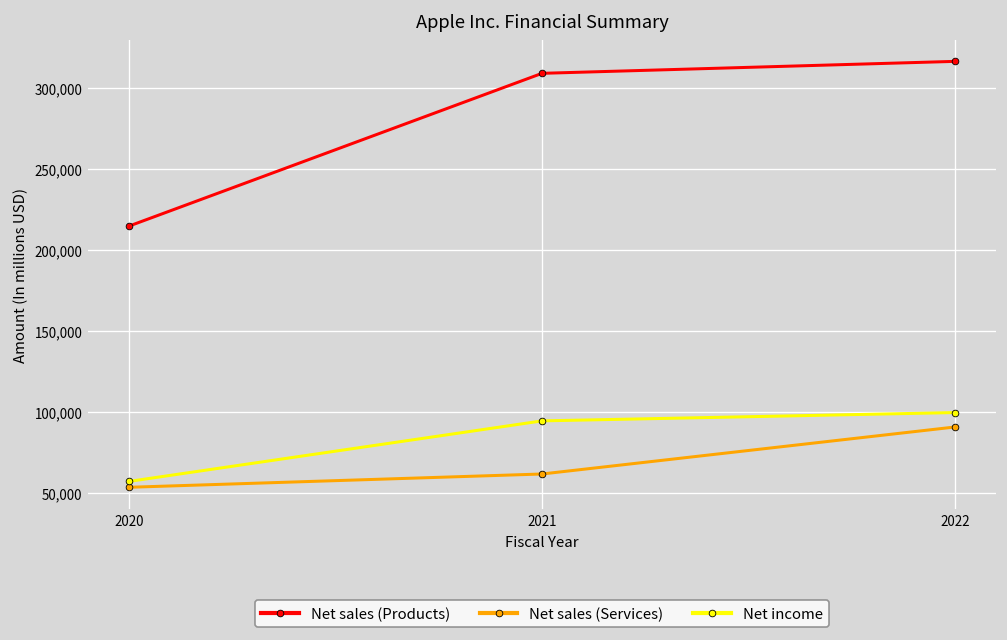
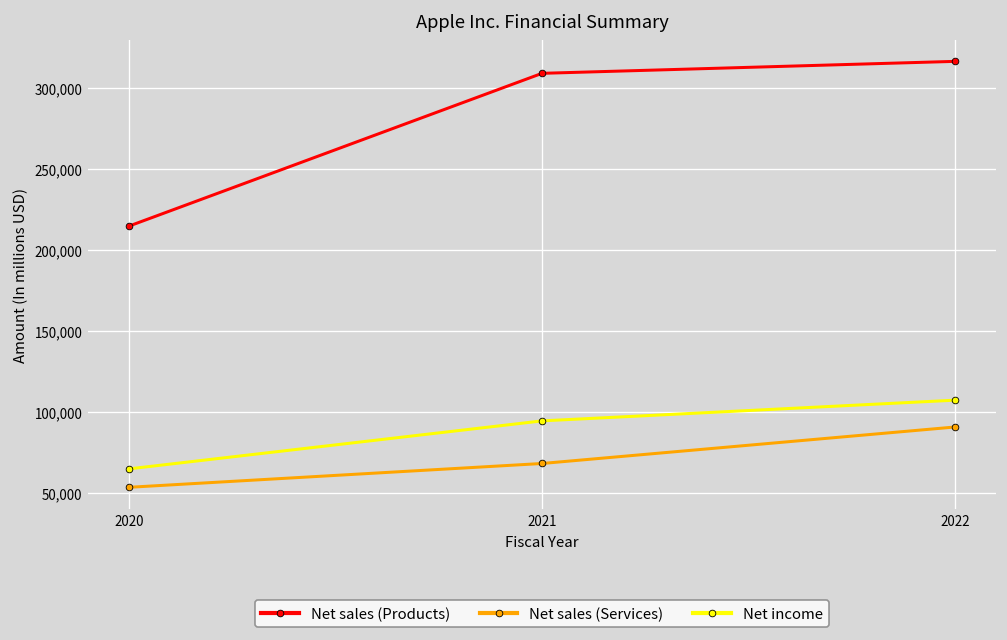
Net income, 2020: 57,000 -> 65,000
Net sales (Services), 2021: 62,000 -> 68,000
Net income, 2022: 100,000 -> 107,000
